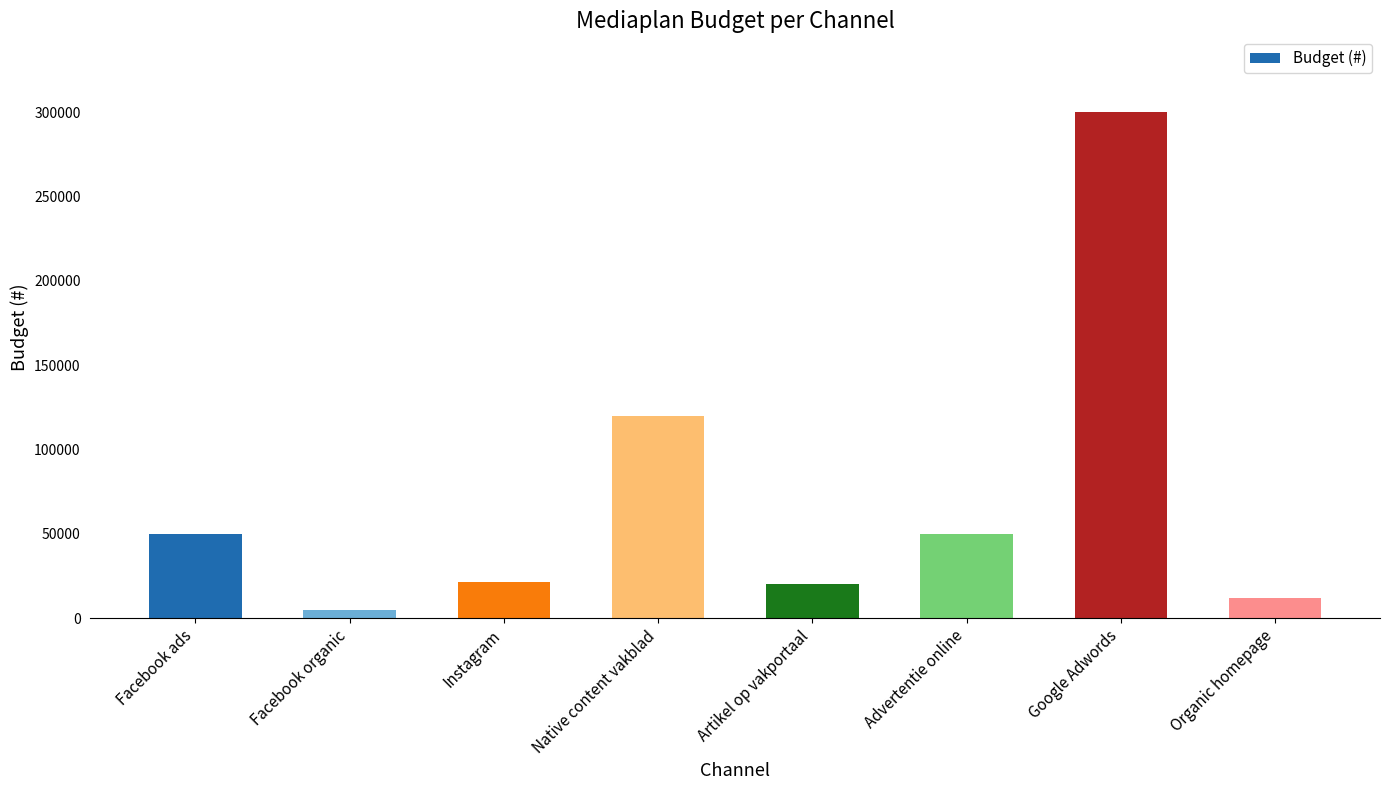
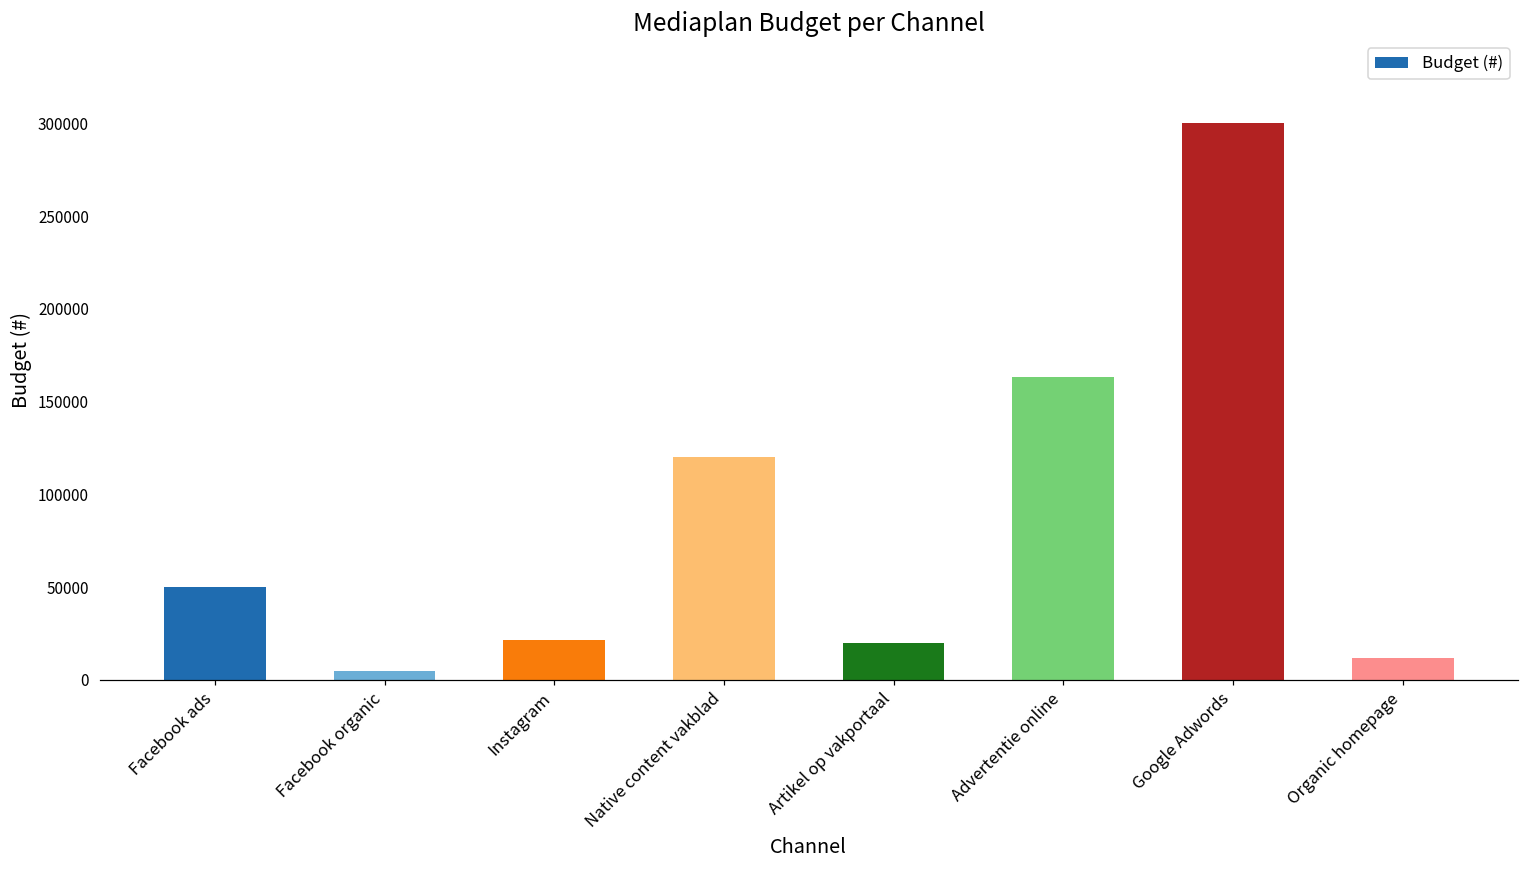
Advertentie online: 50000 -> 163000
